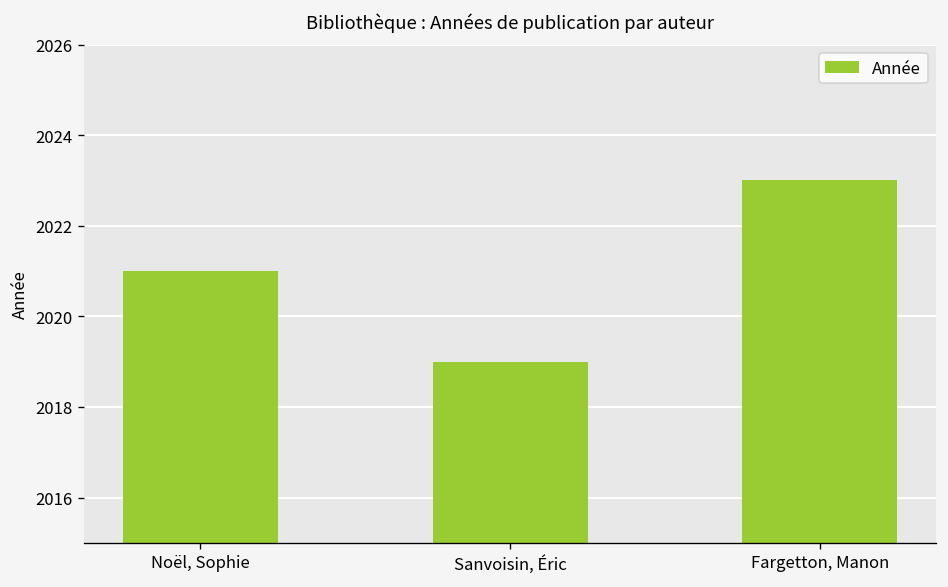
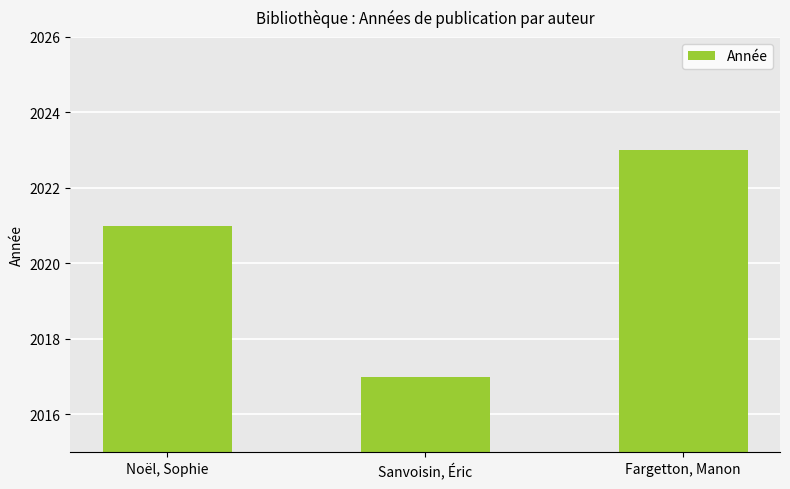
Sanvoisin, Éric: 2019 -> 2017
